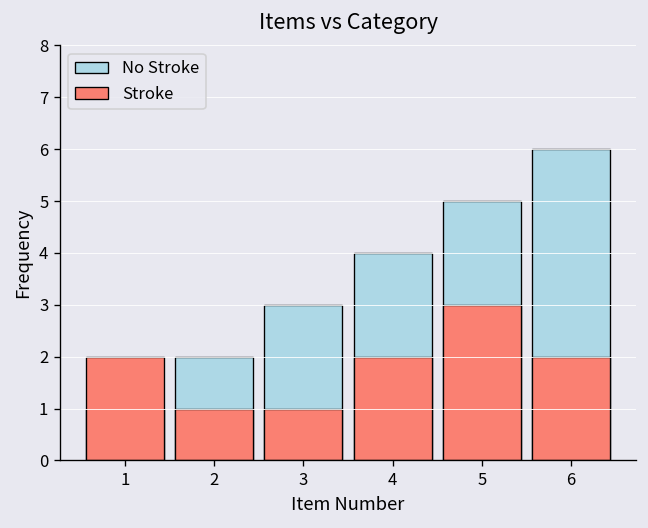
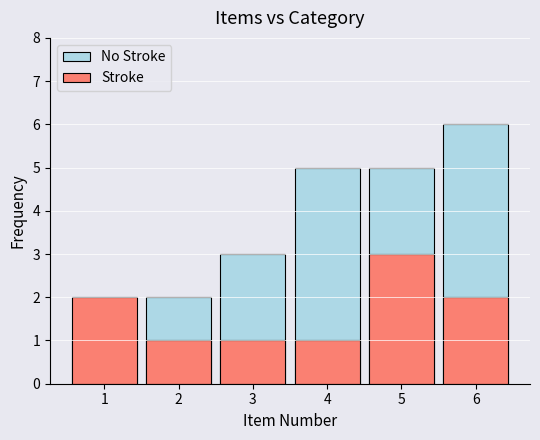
No Stroke, 4: 4 -> 5
Stroke, 4: 2 -> 1
